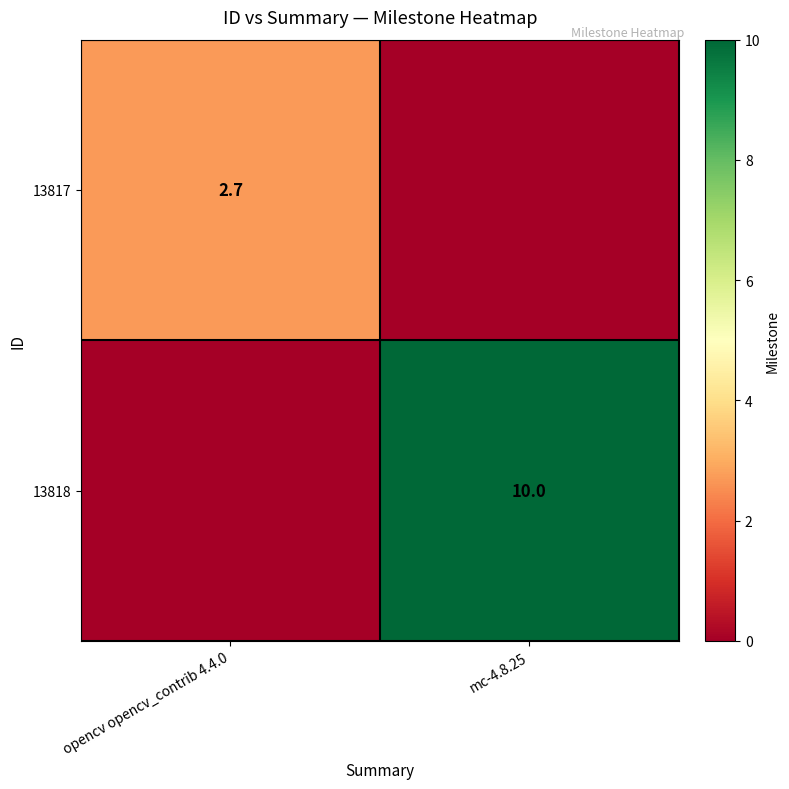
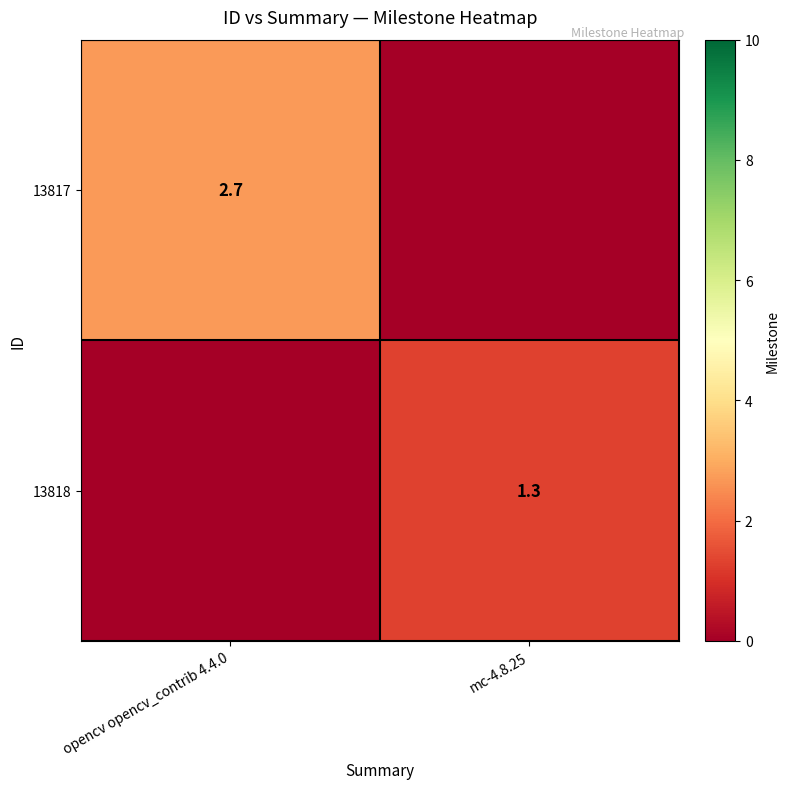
13818, mc-4.8.25: 10.0 -> 1.3
